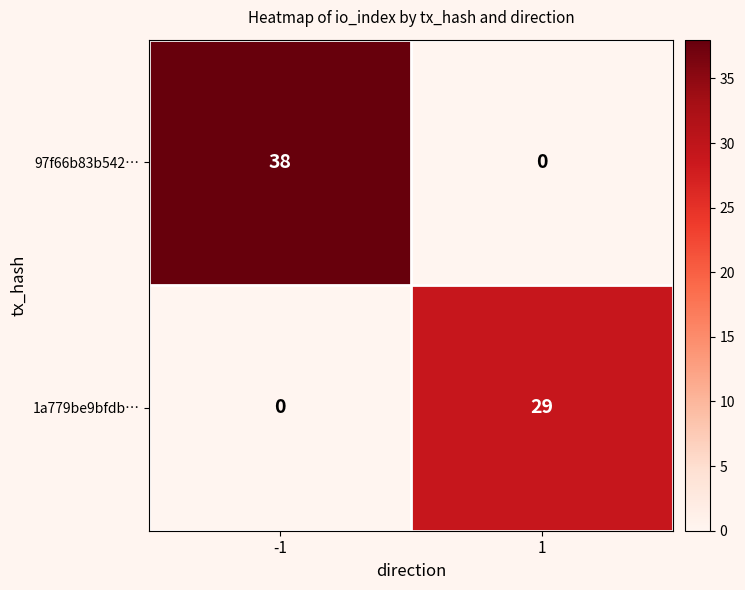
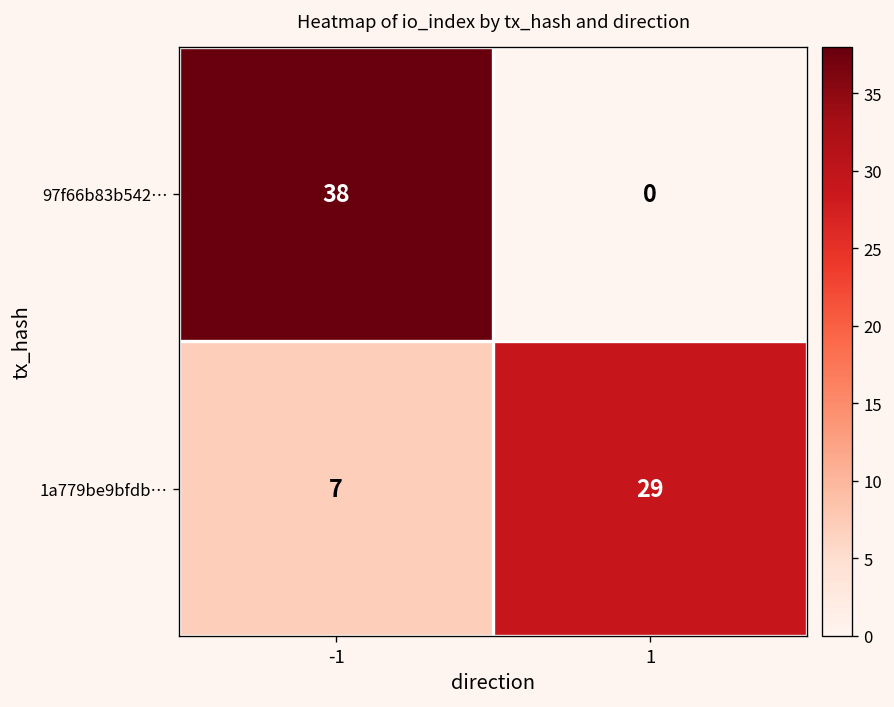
1a779be9bfdb…, -1: 0 -> 7
